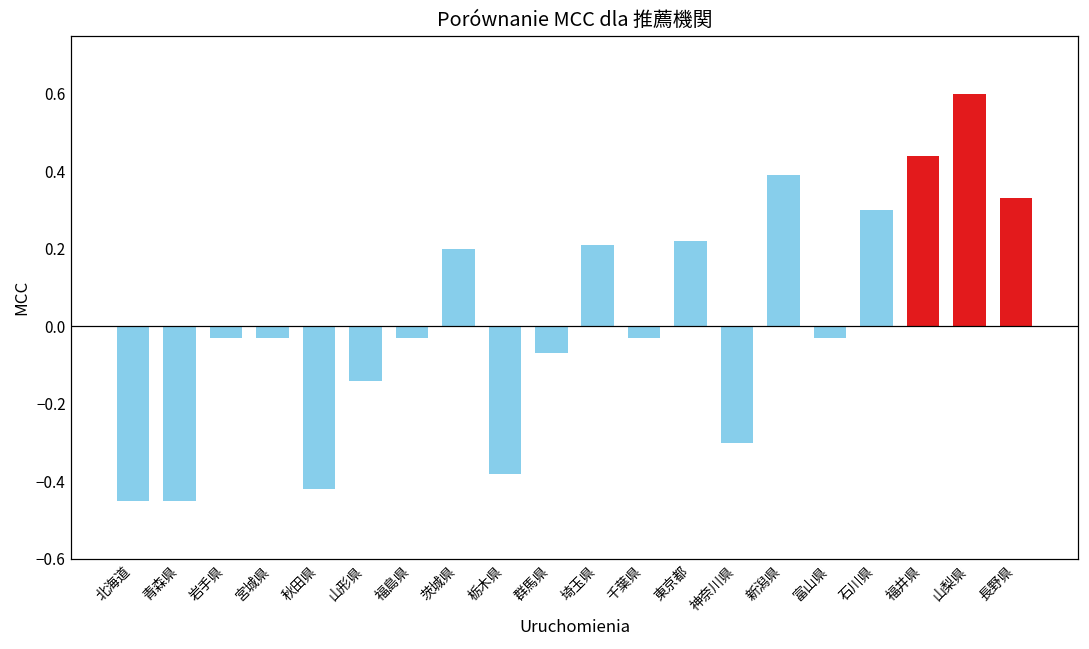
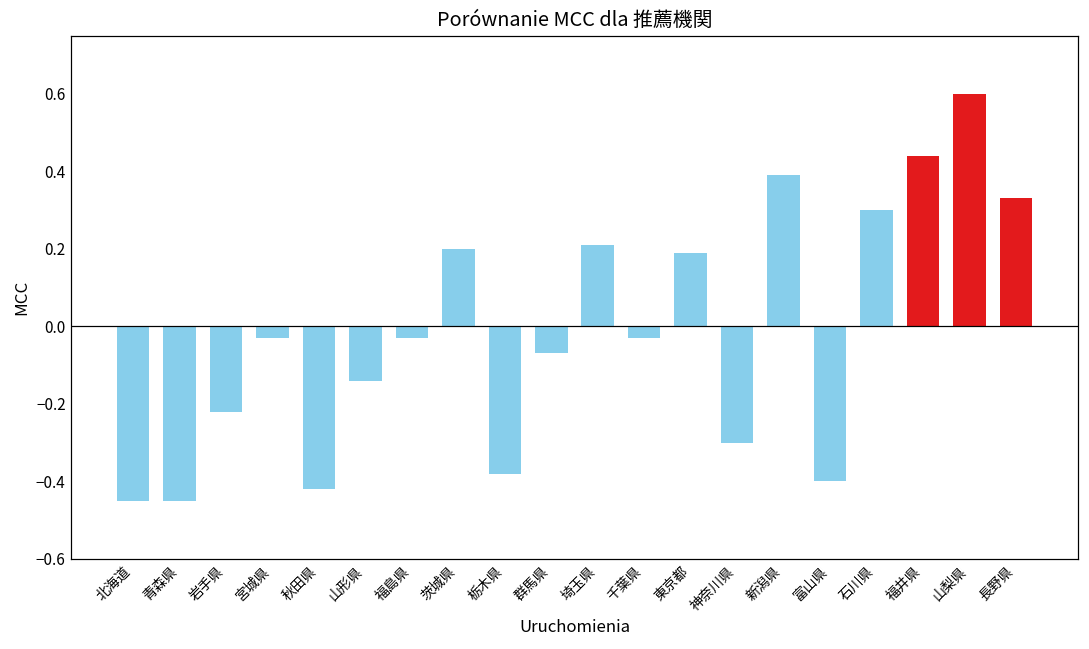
岩手県: -0.03 -> -0.22
東京都: 0.22 -> 0.19
富山県: -0.03 -> -0.40
